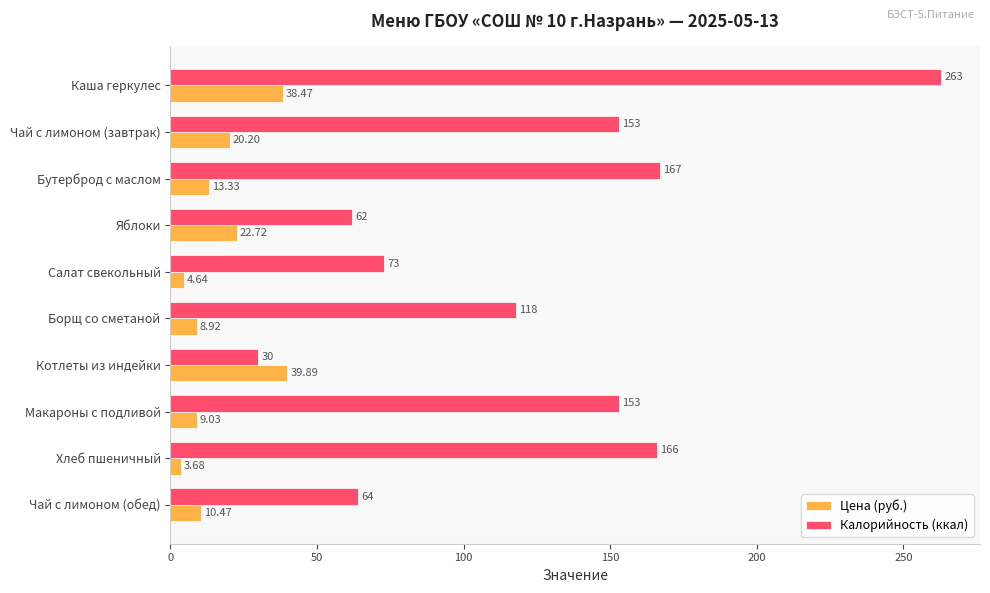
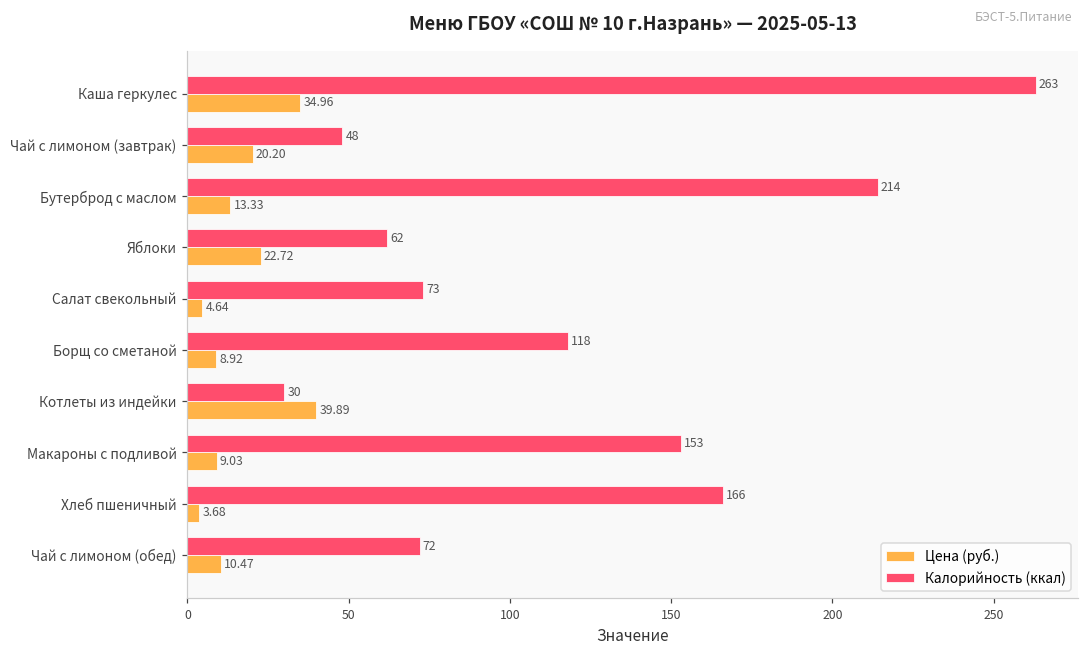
Цена (руб.), Каша геркулес: 38.47 -> 34.96
Калорийность (ккал), Чай с лимоном (завтрак): 153 -> 48
Калорийность (ккал), Бутерброд с маслом: 167 -> 214
Калорийность (ккал), Чай с лимоном (обед): 64 -> 72
